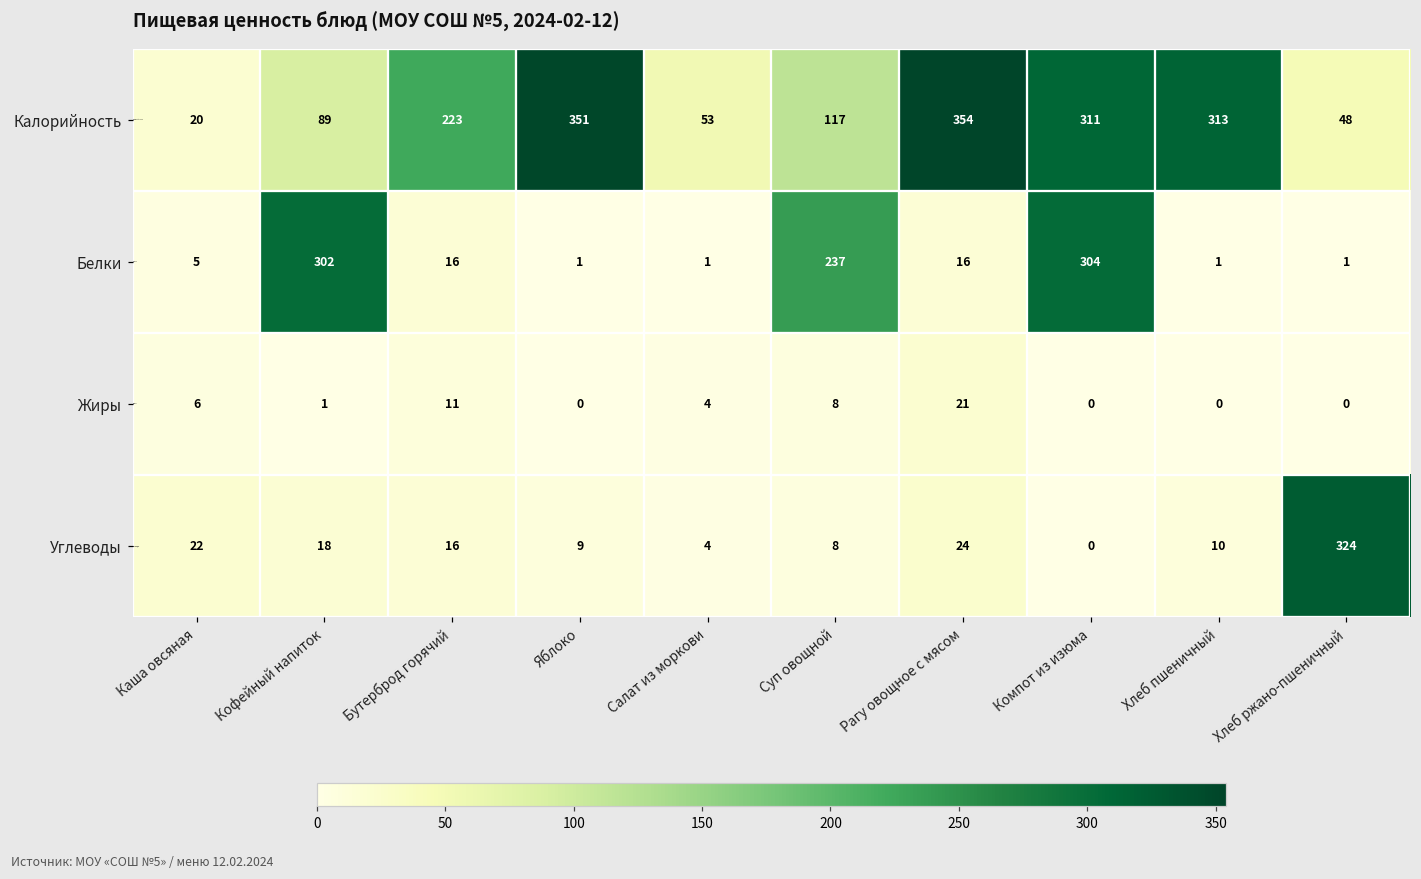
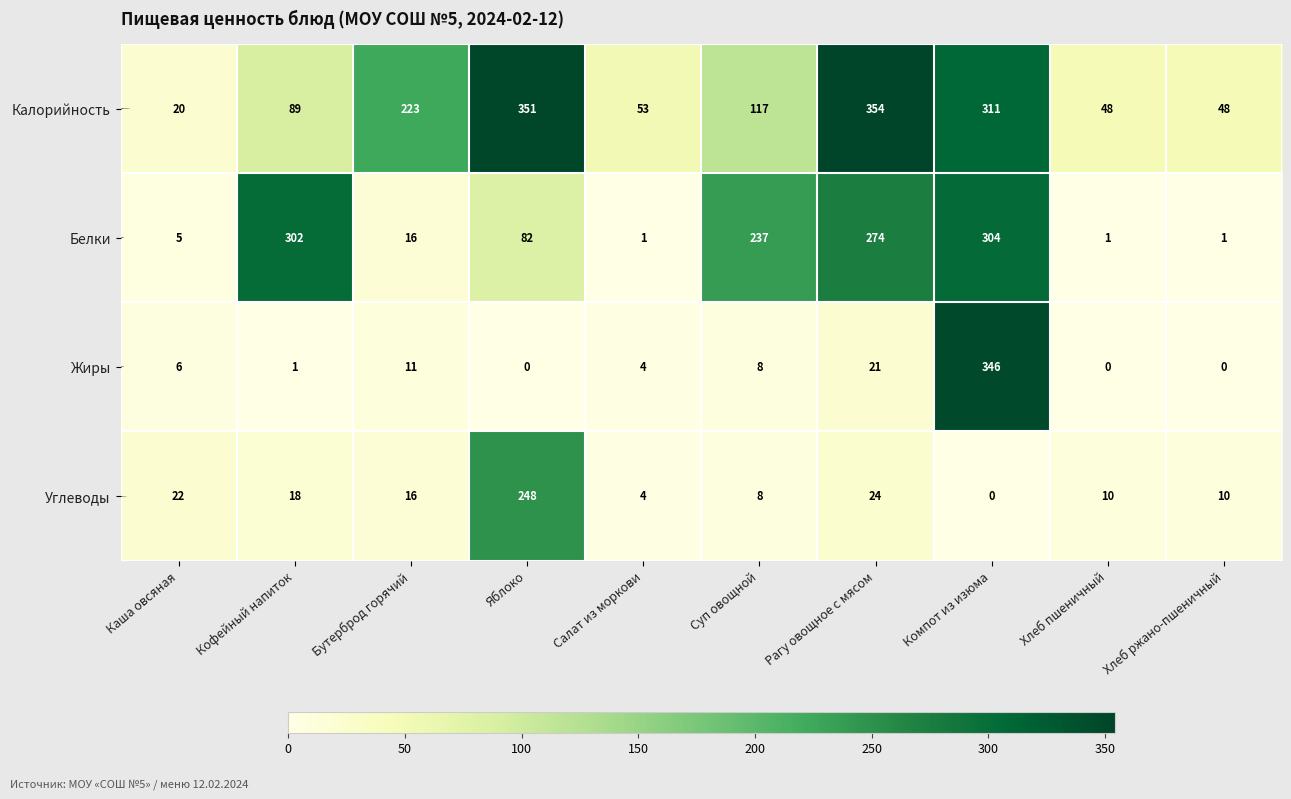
Калорийность, Хлеб пшеничный: 313 -> 48
Белки, Яблоко: 1 -> 82
Белки, Рагу овощное с мясом: 16 -> 274
Жиры, Компот из изюма: 0 -> 346
Углеводы, Яблоко: 9 -> 248
Углеводы, Хлеб ржано-пшеничный: 324 -> 10
